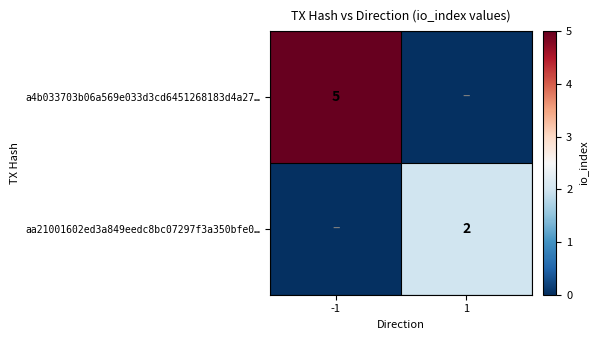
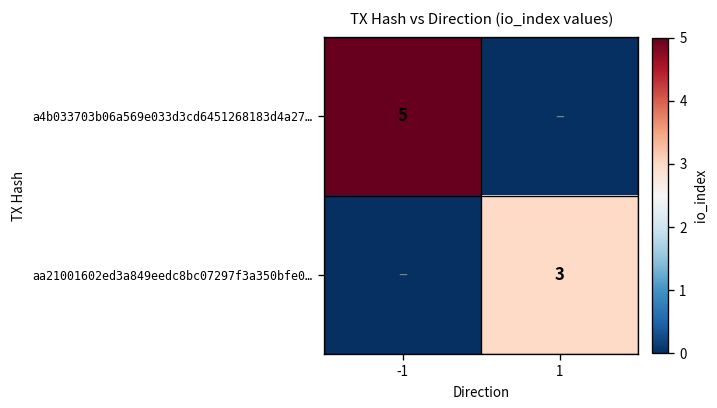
aa21001602ed3a849eedc8bc07297f3a350bfe0…, 1: 2 -> 3
